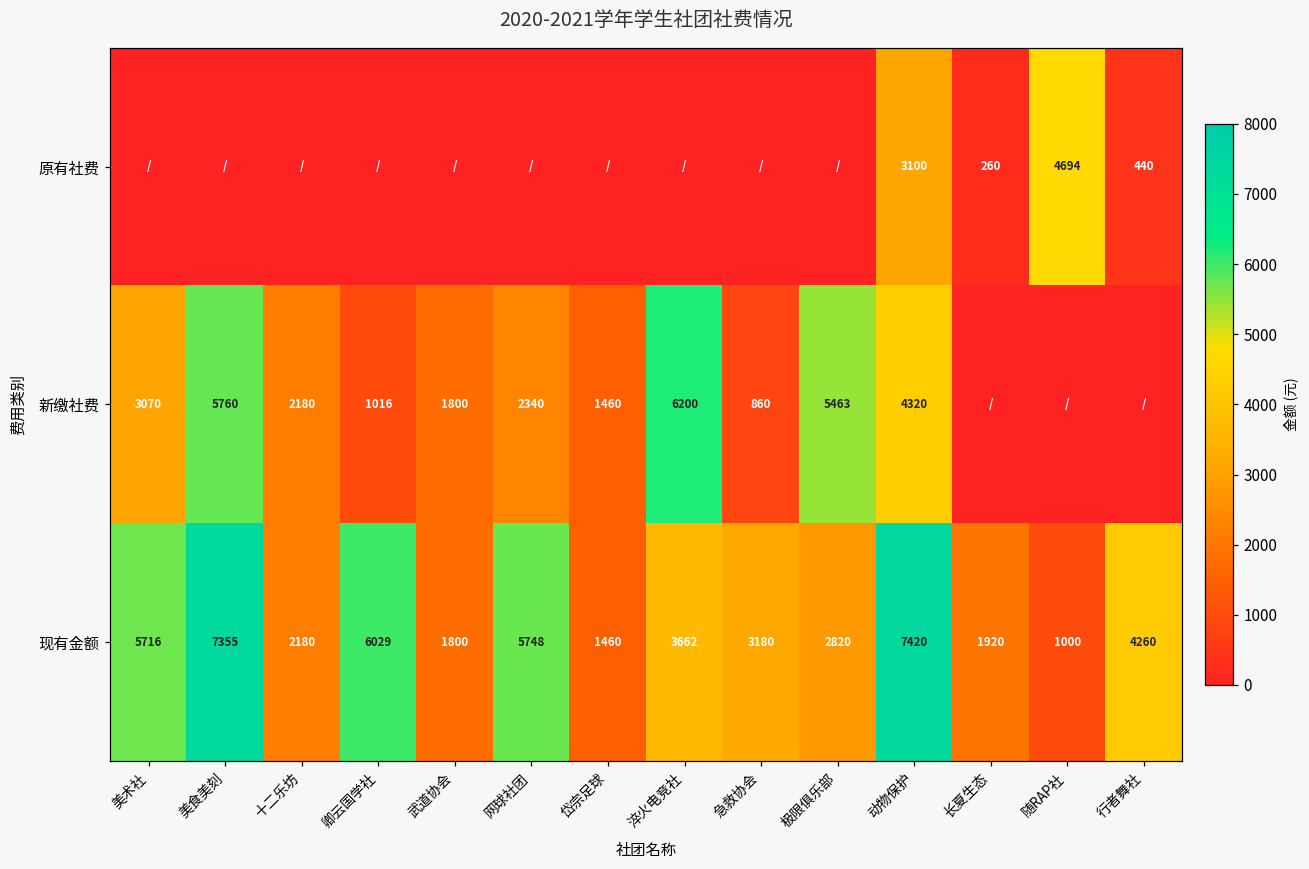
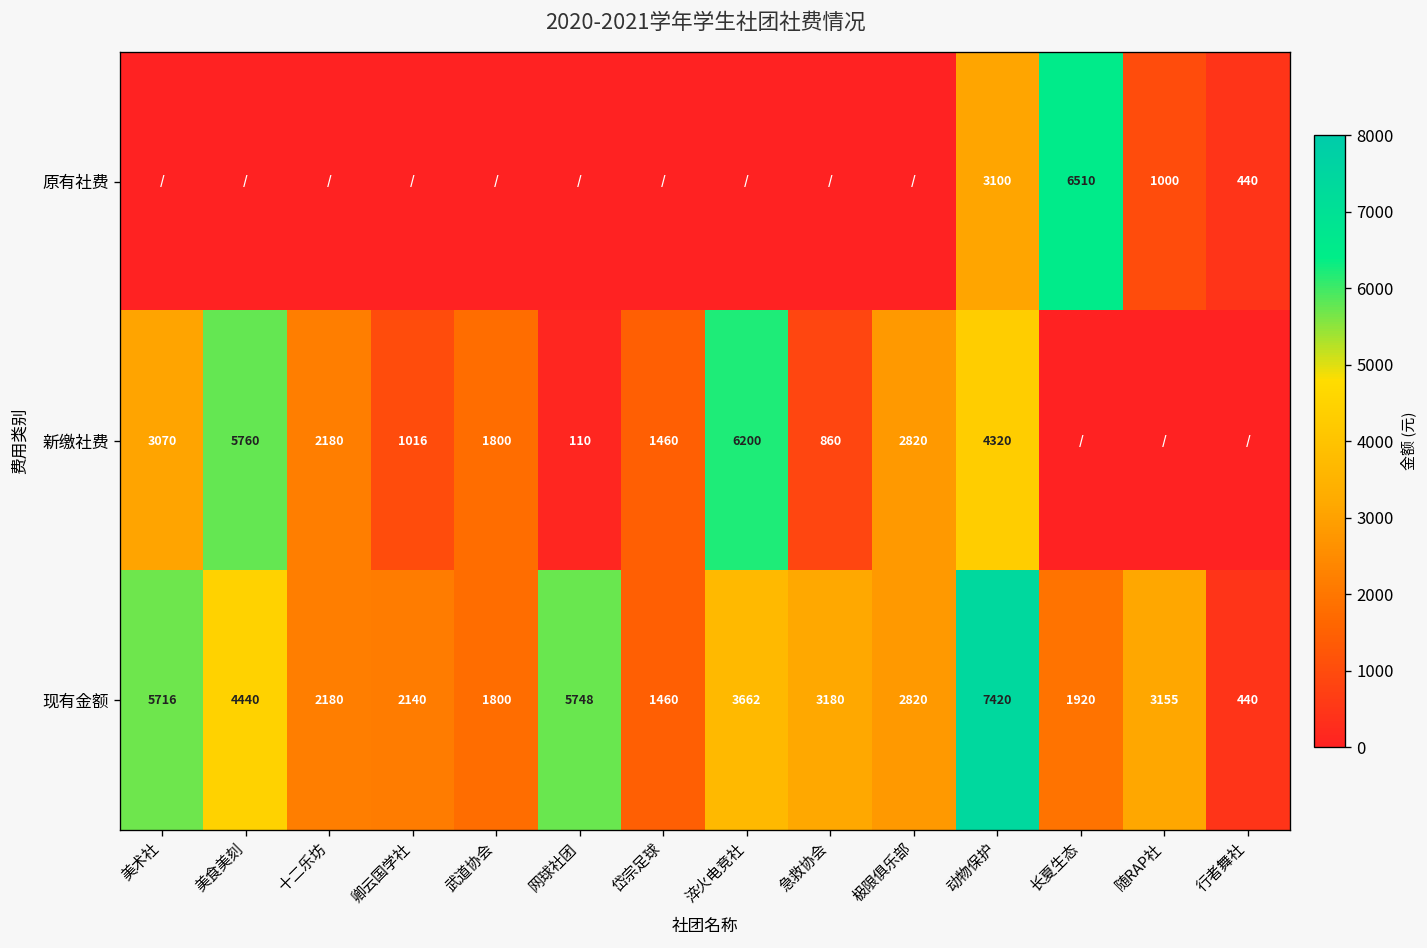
原有社费, 长夏生态: 260 -> 6510
原有社费, 随RAP社: 4694 -> 1000
新缴社费, 网球社团: 2340 -> 110
新缴社费, 极限俱乐部: 5463 -> 2820
现有金额, 美食美刻: 7355 -> 4440
现有金额, 卿云国学社: 6029 -> 2140
现有金额, 随RAP社: 1000 -> 3155
现有金额, 行者舞社: 4260 -> 440
